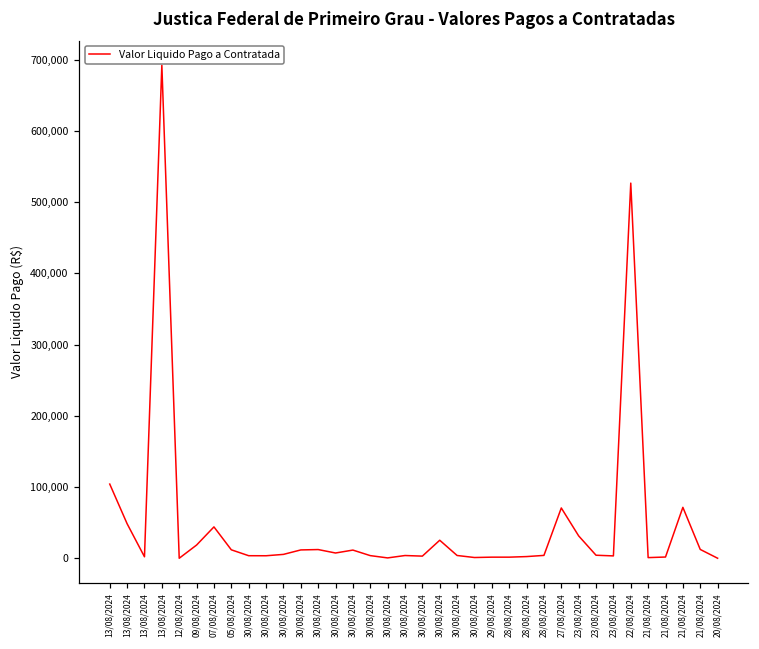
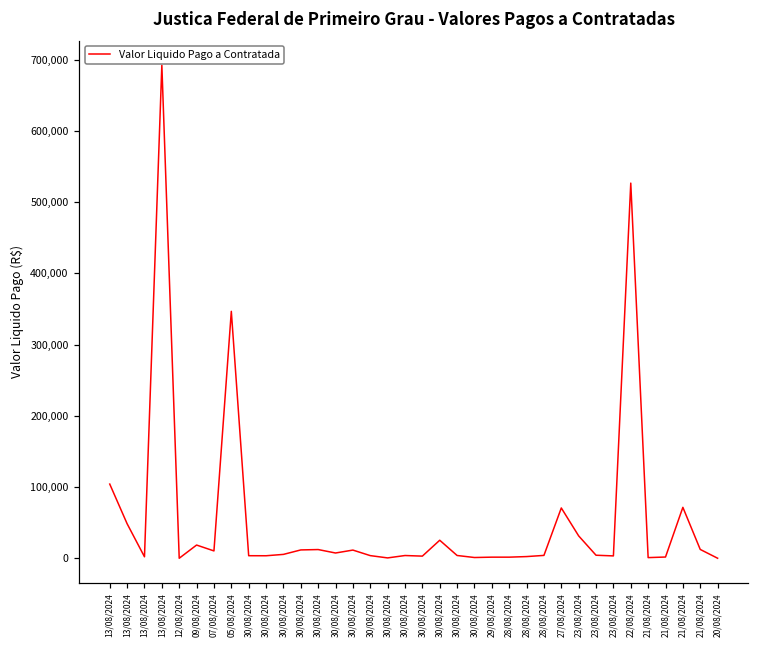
07/08/2024: 40,000 -> 10,000
05/08/2024: 10,000 -> 350,000
